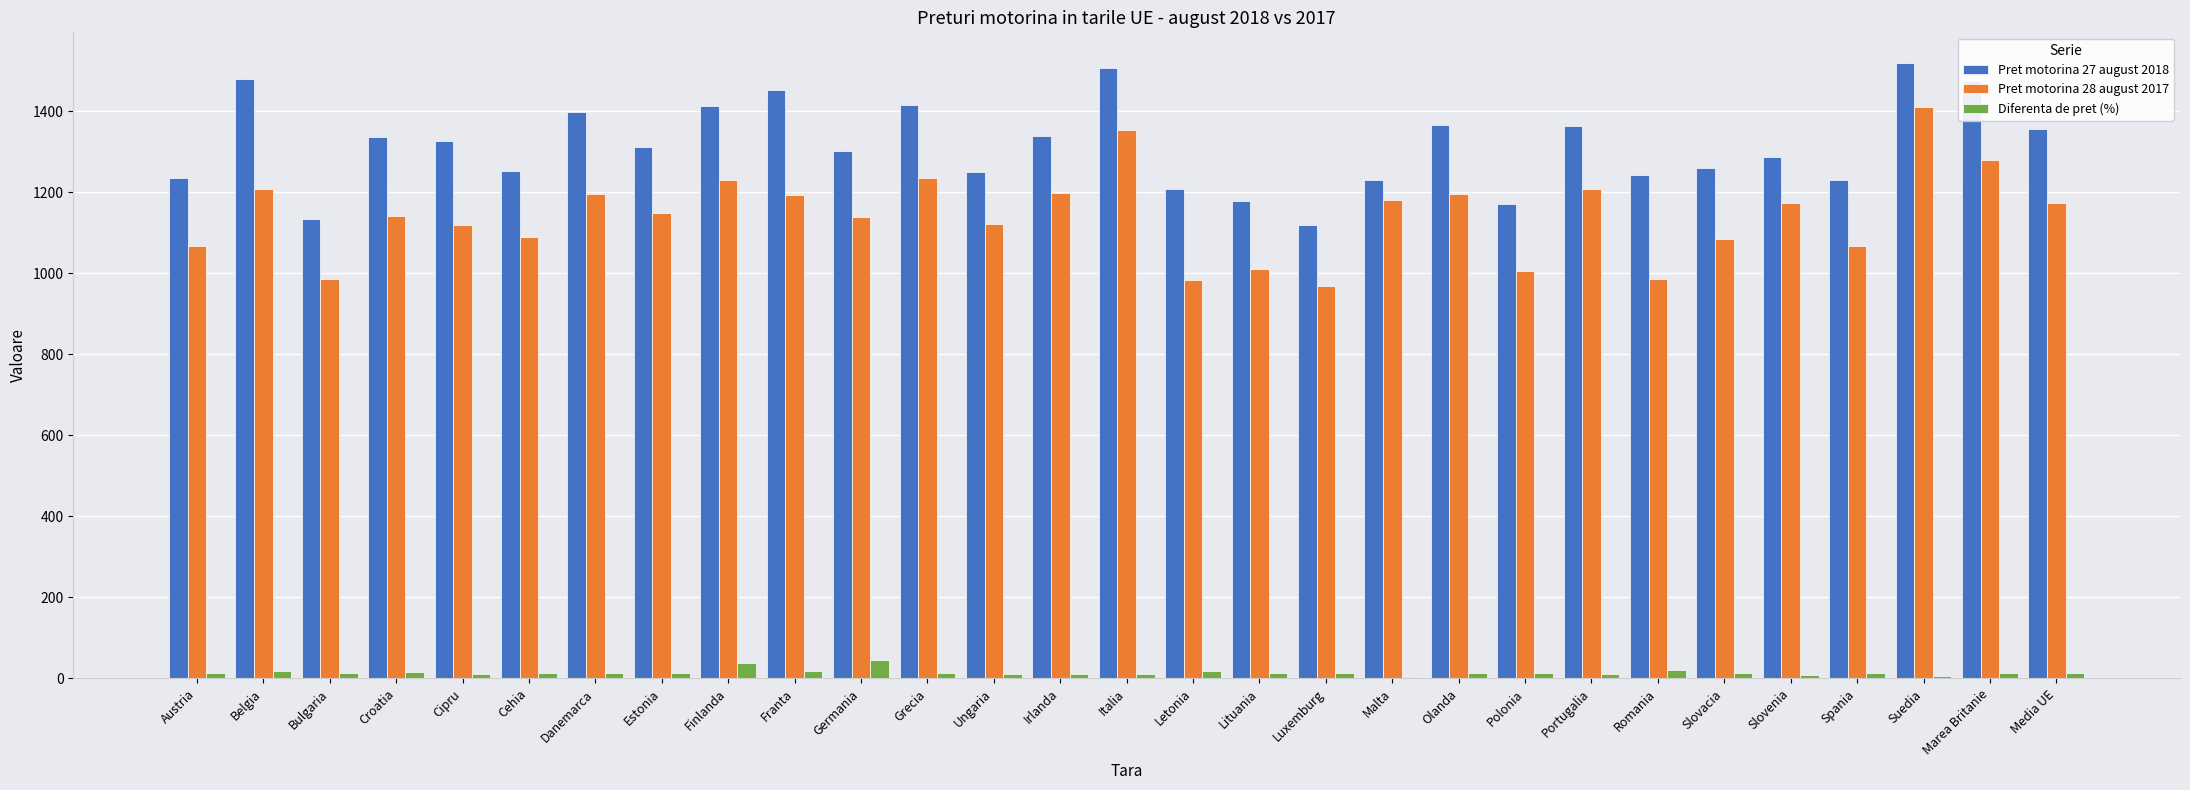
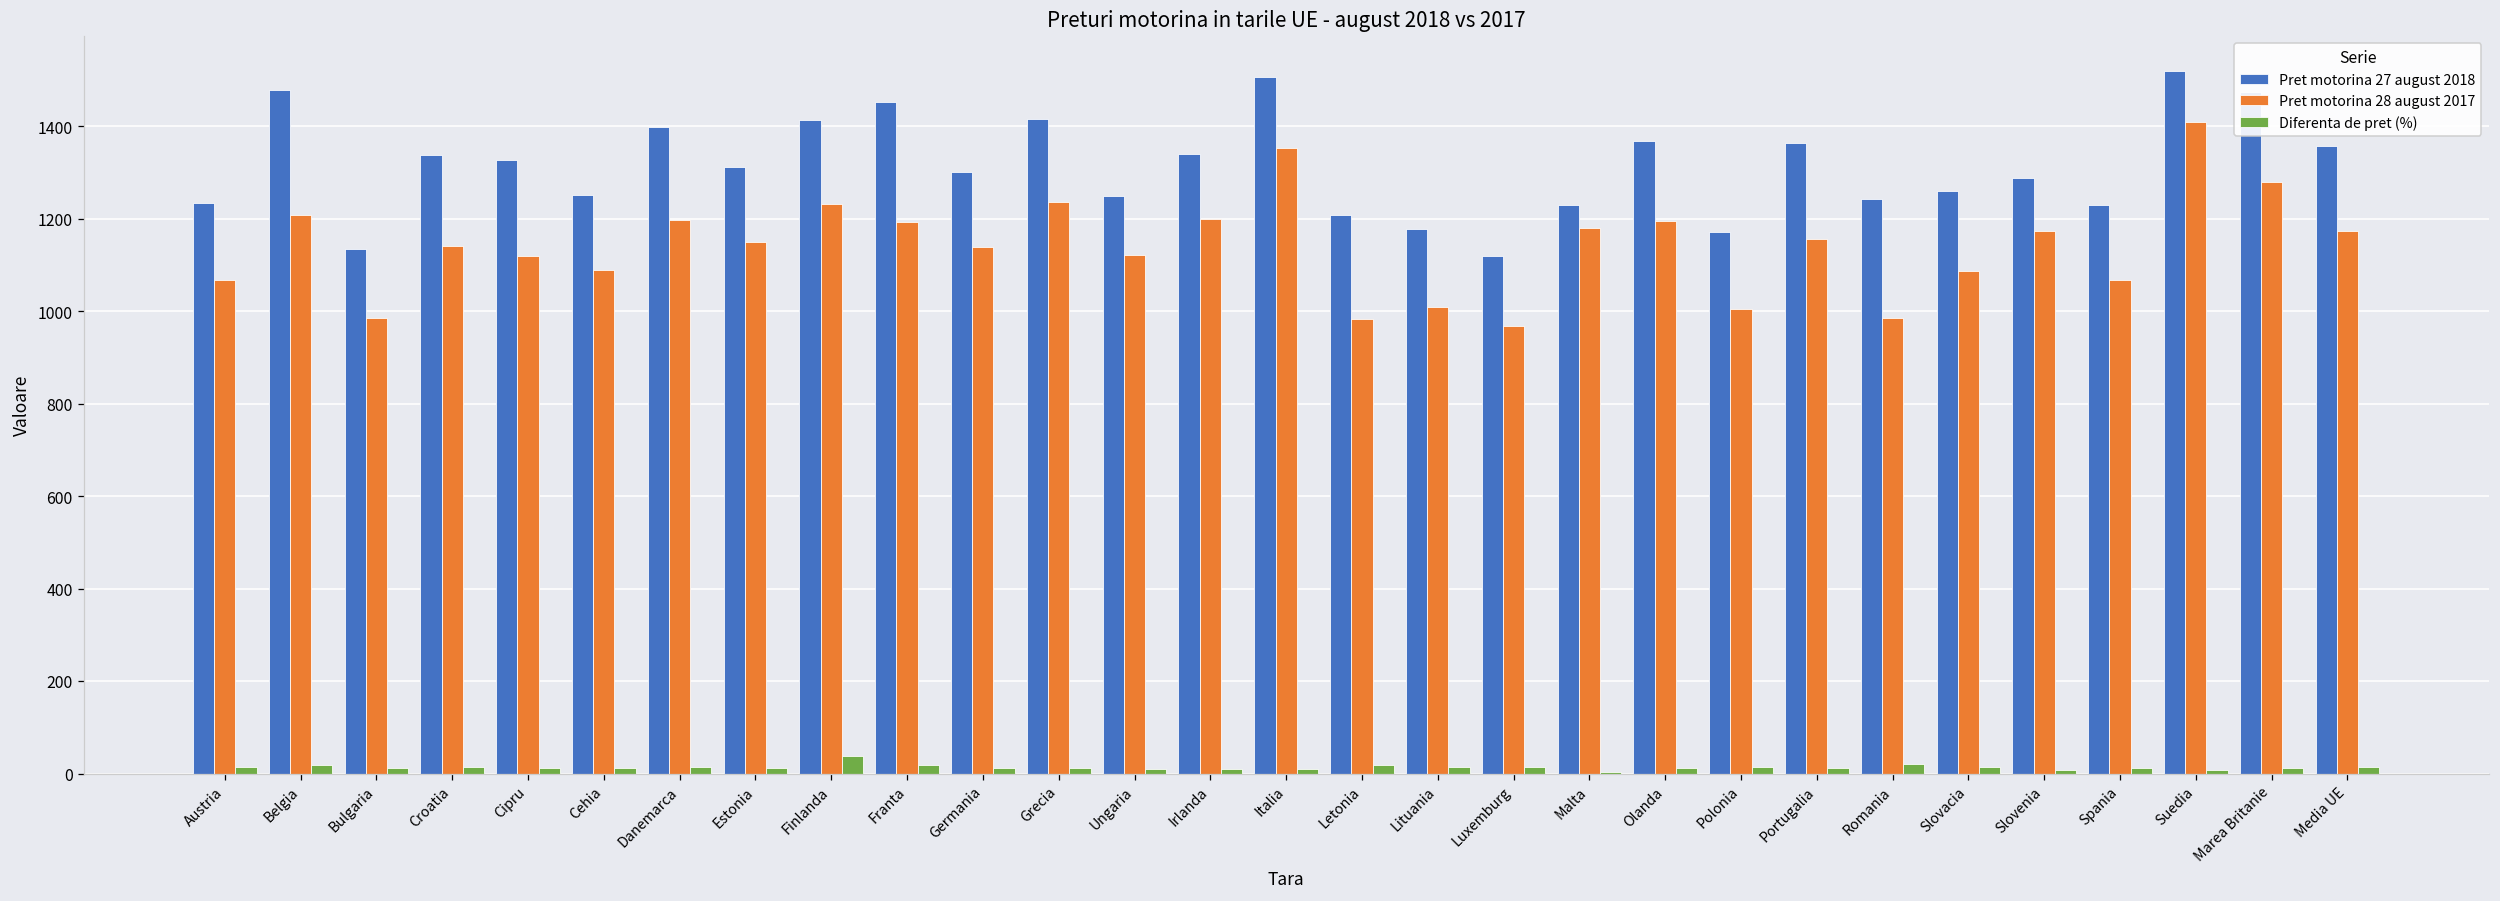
Diferenta de pret (%), Germania: 50 -> 10
Pret motorina 28 august 2017, Portugalia: 1210 -> 1160
